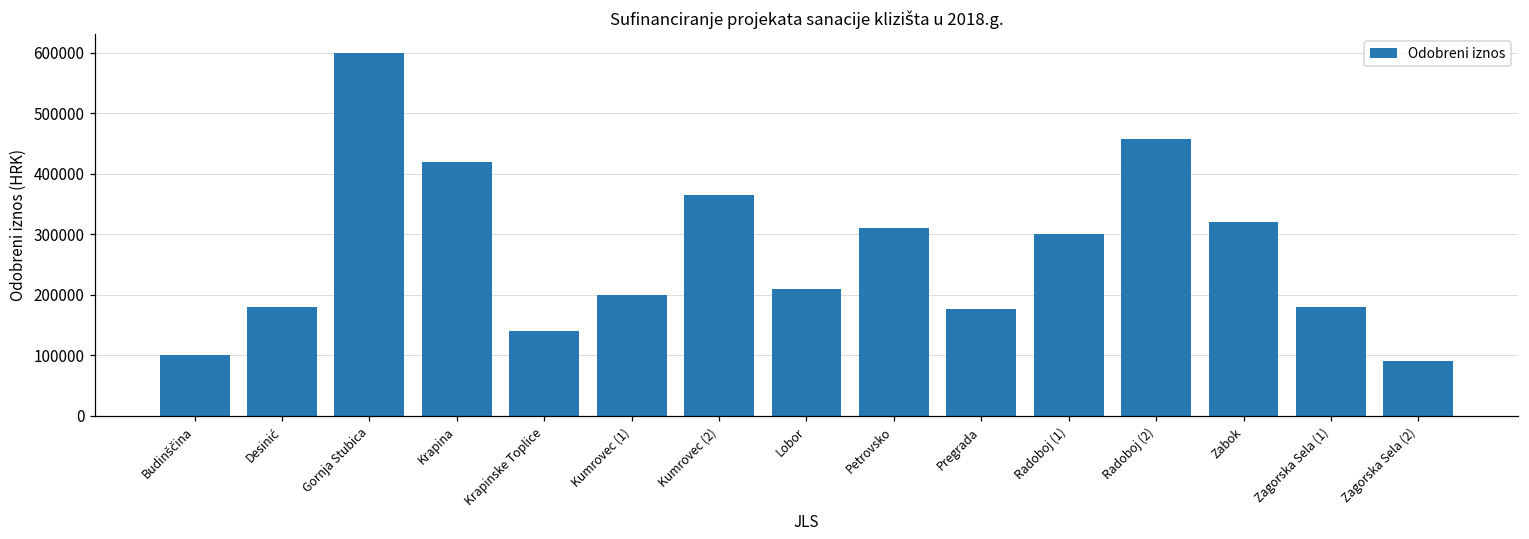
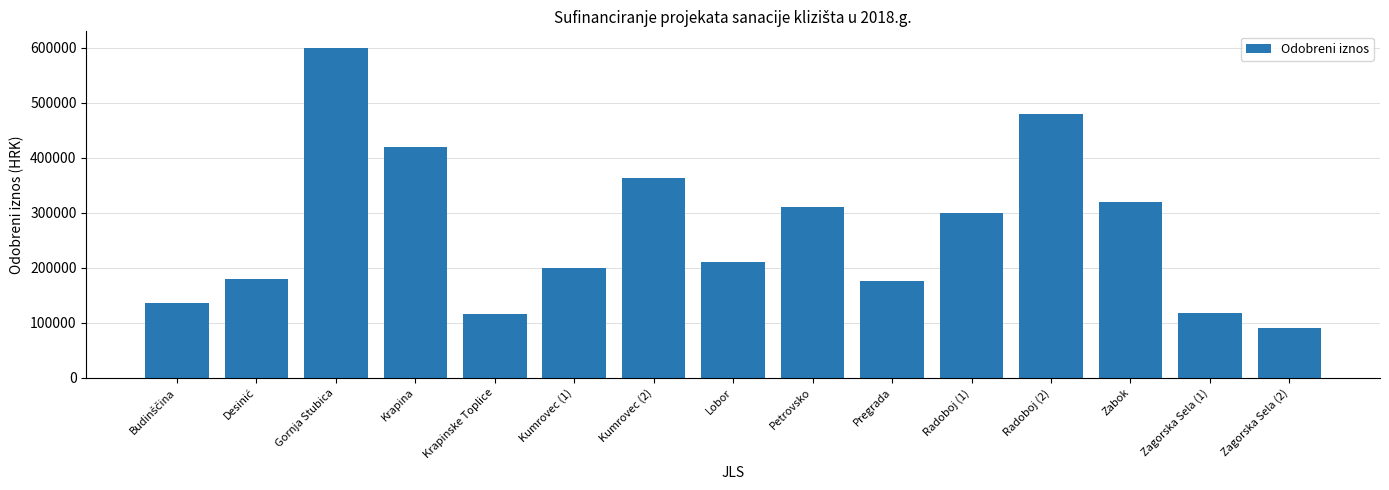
Budinščina: 100000 -> 140000
Krapinske Toplice: 140000 -> 120000
Radoboj (2): 460000 -> 480000
Zagorska Sela (1): 180000 -> 120000
